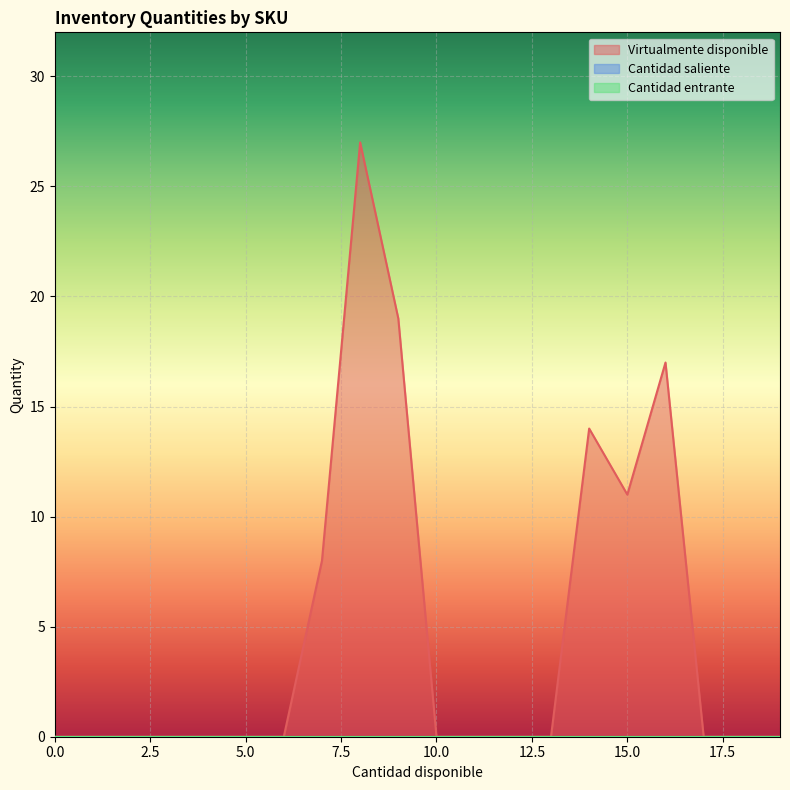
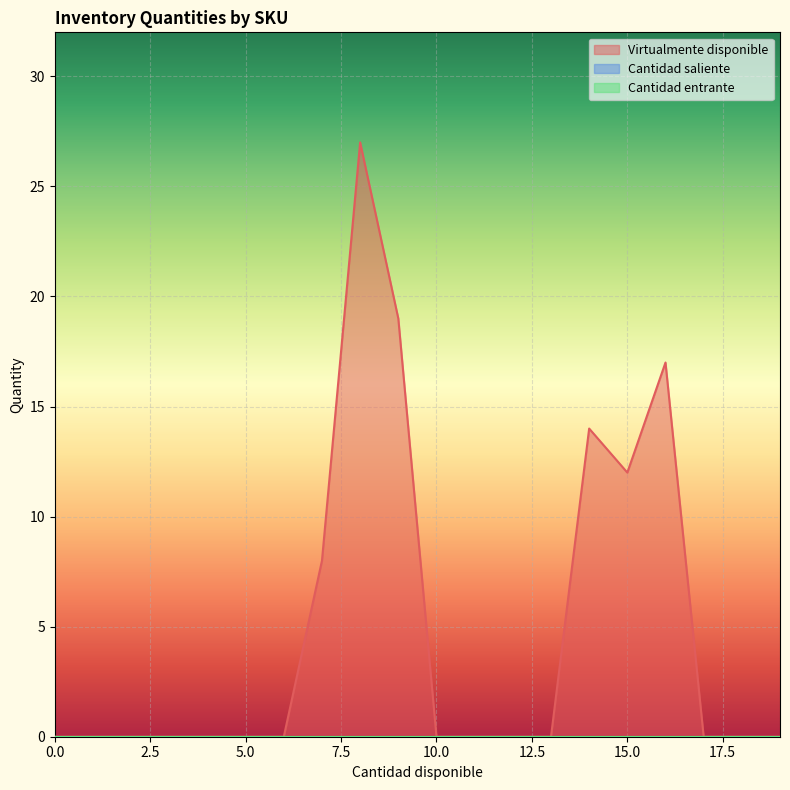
Virtualmente disponible, 15.0: 11 -> 12
